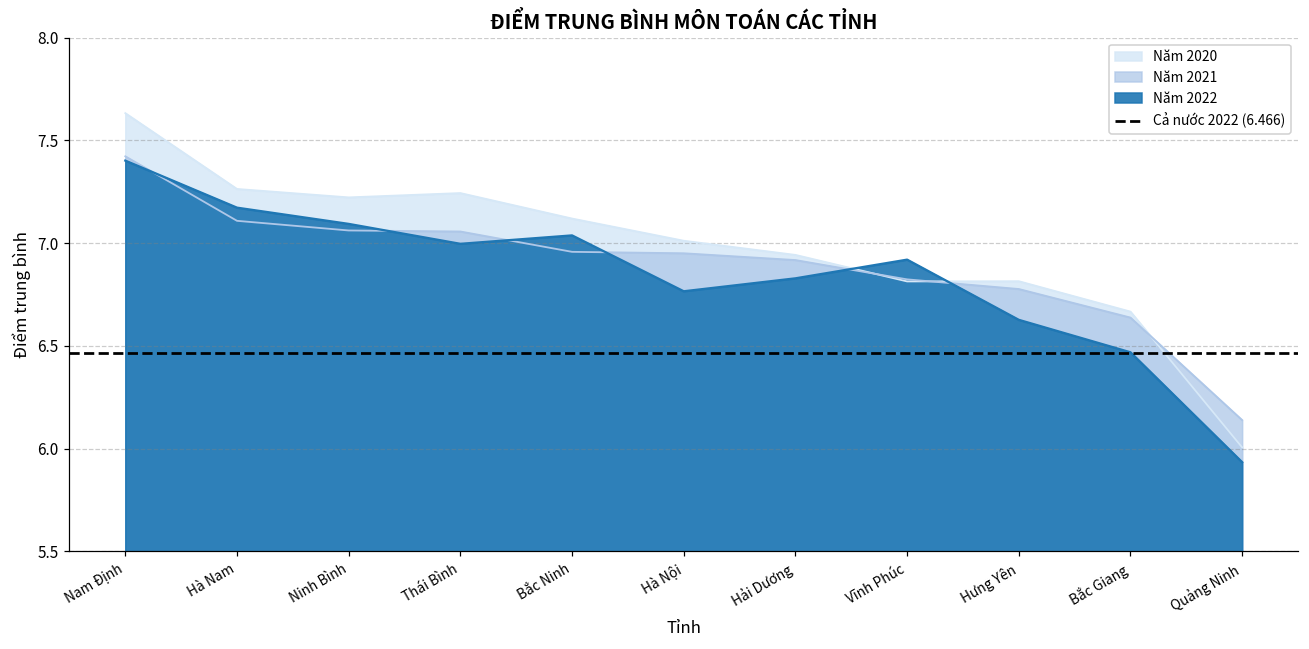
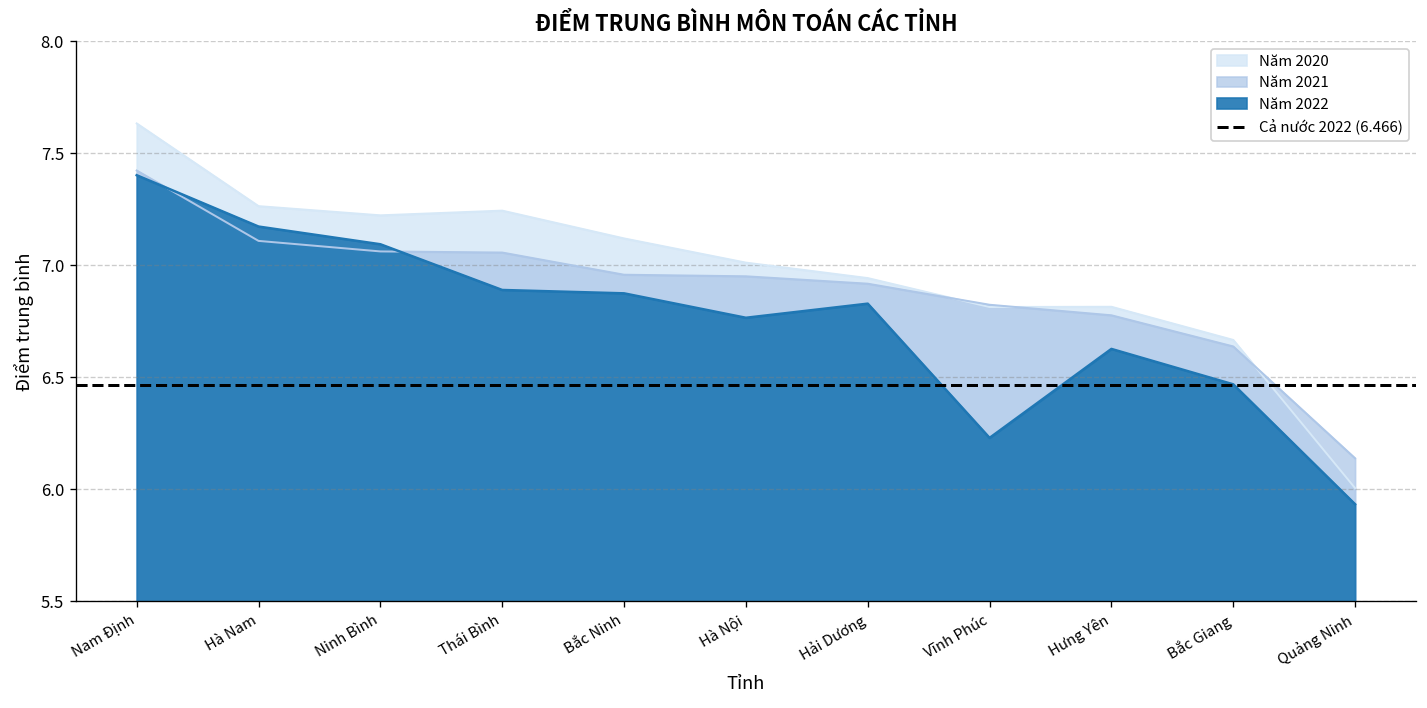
Năm 2022, Thái Bình: 7.00 -> 6.89
Năm 2022, Bắc Ninh: 7.04 -> 6.88
Năm 2022, Vĩnh Phúc: 6.92 -> 6.23
